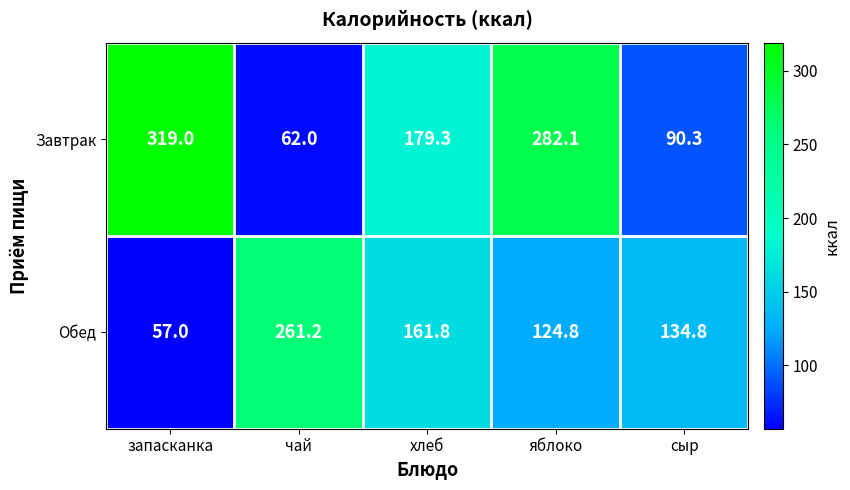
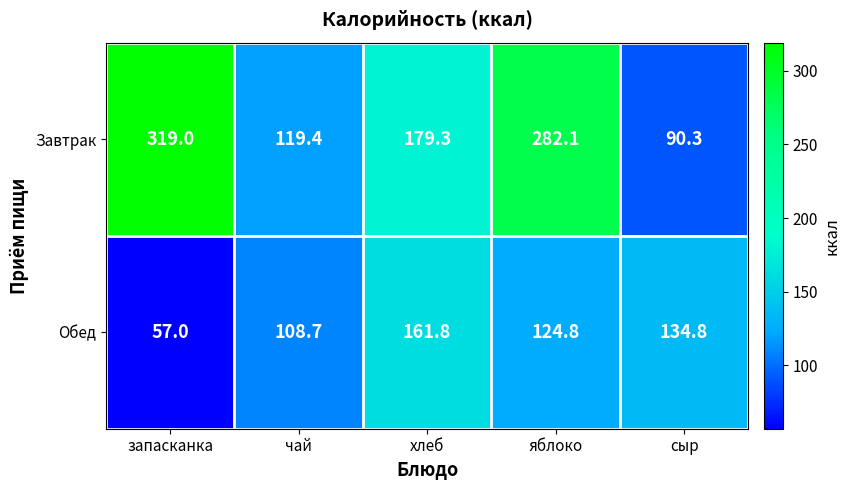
Завтрак, чай: 62.0 -> 119.4
Обед, чай: 261.2 -> 108.7
